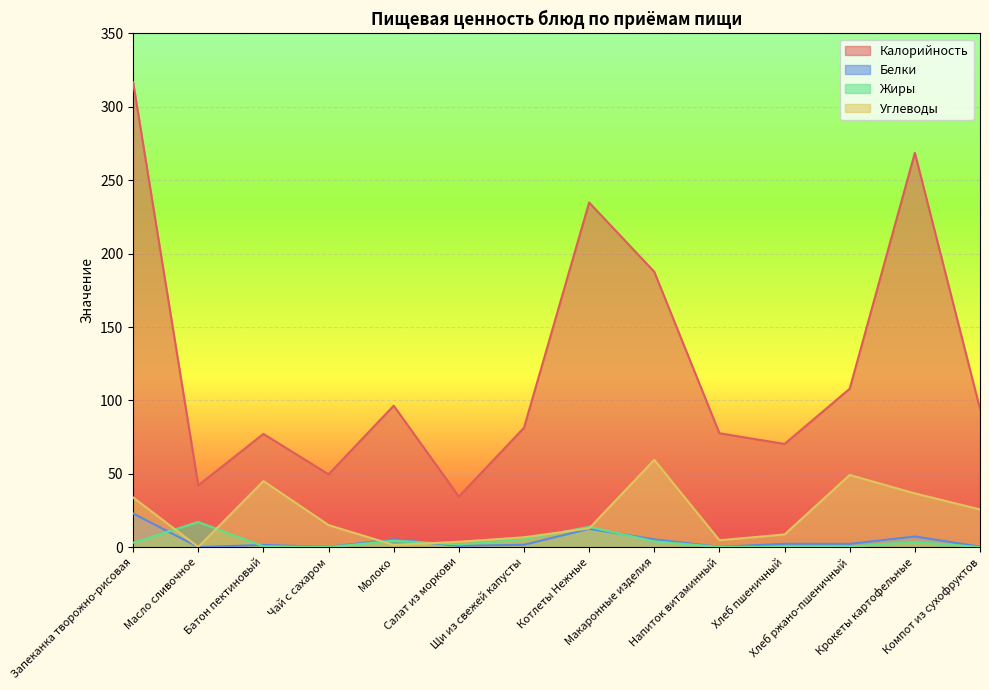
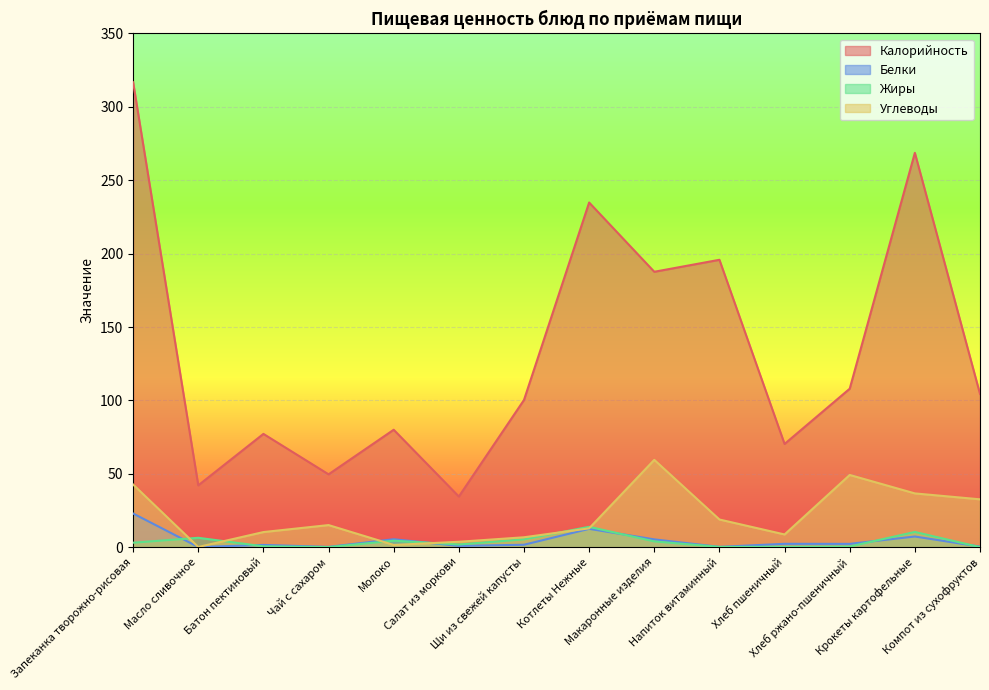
Углеводы, Запеканка творожно-рисовая: 34 -> 43
Жиры, Масло сливочное: 17 -> 6
Углеводы, Батон пектиновый: 45 -> 10
Калорийность, Молоко: 96 -> 80
Калорийность, Щи из свежей капусты: 81 -> 100
Калорийность, Напиток витаминный: 78 -> 196
Углеводы, Напиток витаминный: 5 -> 19
Жиры, Крокеты картофельные: 4 -> 10
Калорийность, Компот из сухофруктов: 94 -> 104
Углеводы, Компот из сухофруктов: 26 -> 33
